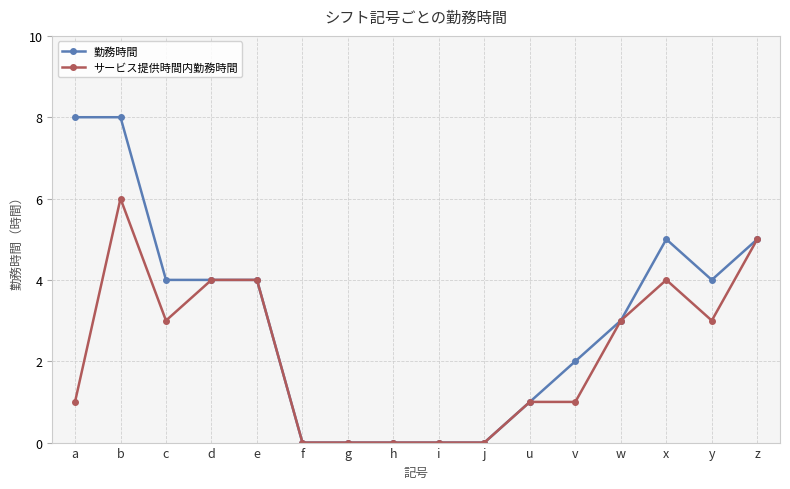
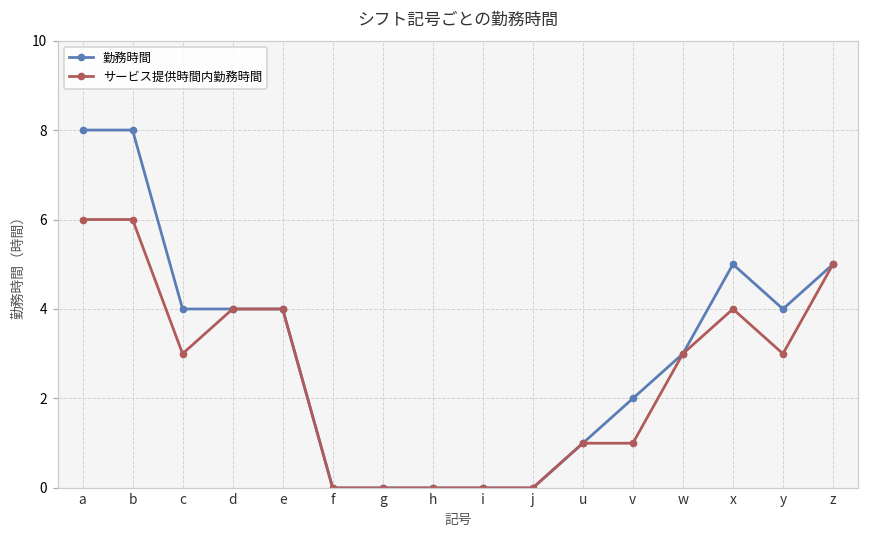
サービス提供時間内勤務時間, a: 1 -> 6
